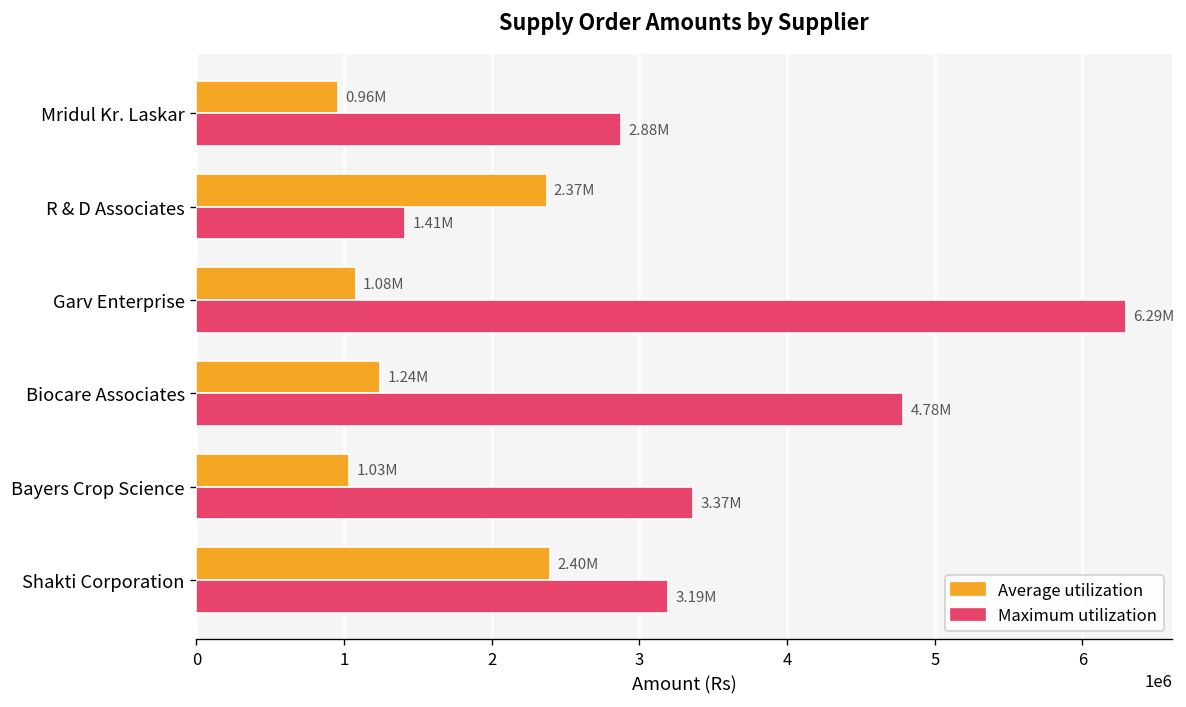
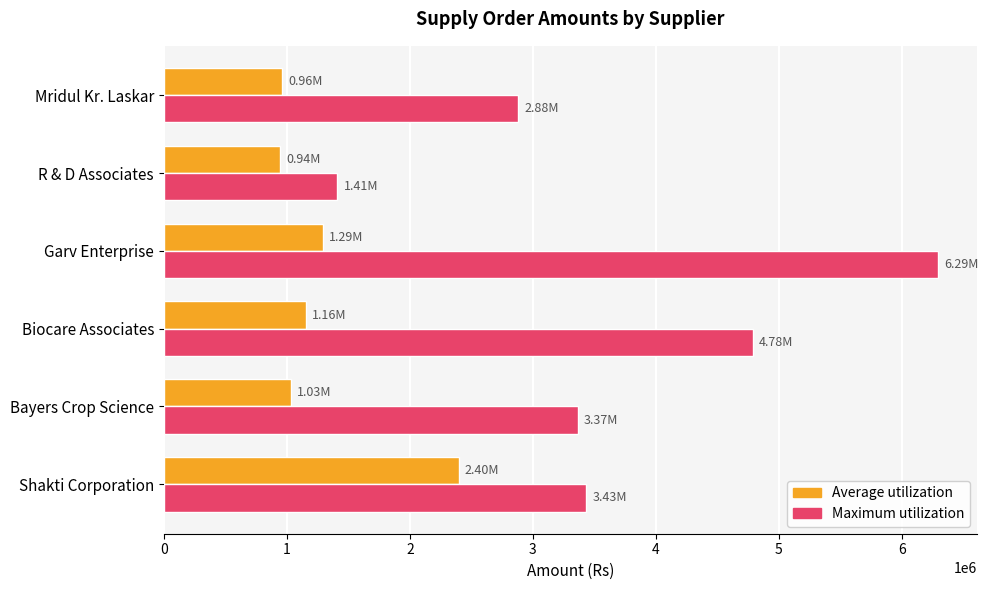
Average utilization, R & D Associates: 2.37M -> 0.94M
Average utilization, Garv Enterprise: 1.08M -> 1.29M
Average utilization, Biocare Associates: 1.24M -> 1.16M
Maximum utilization, Shakti Corporation: 3.19M -> 3.43M
